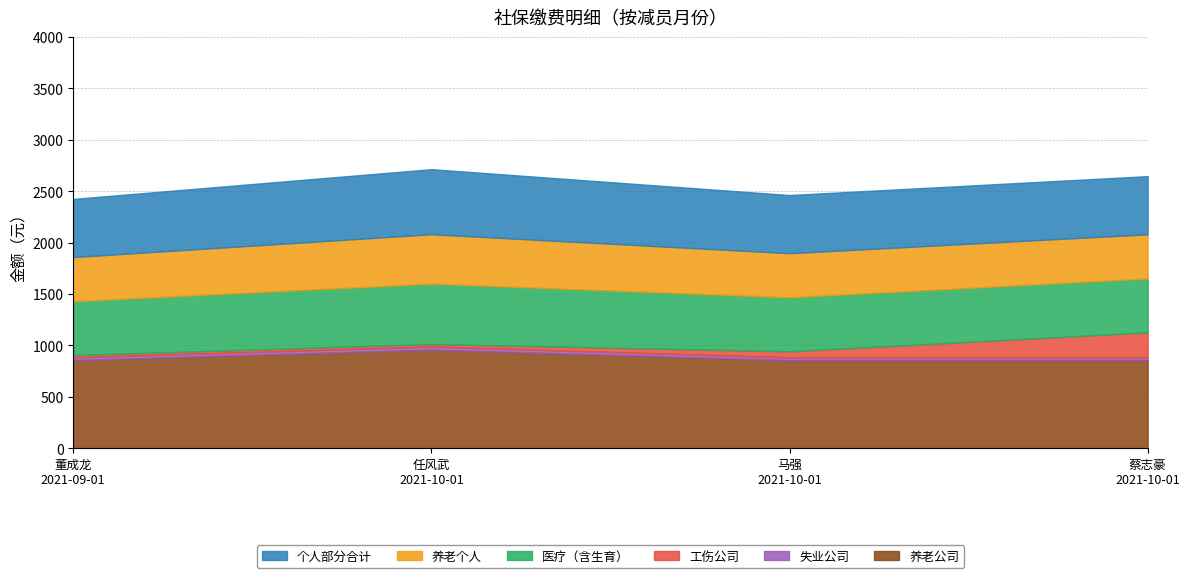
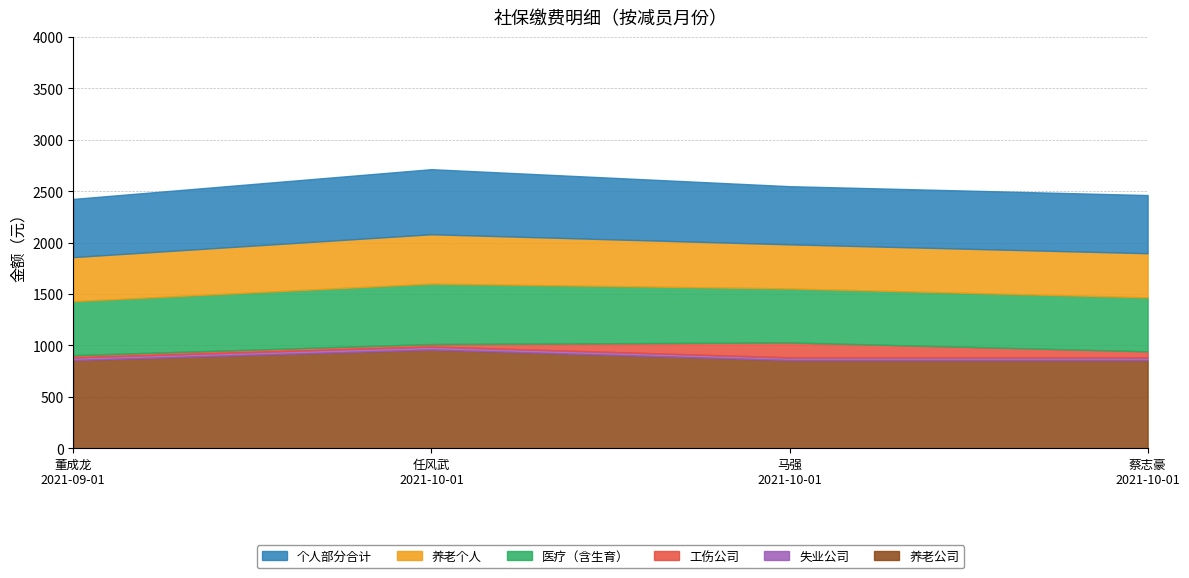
工伤公司, 马强 2021-10-01: 60 -> 150
工伤公司, 蔡志豪 2021-10-01: 240 -> 60
